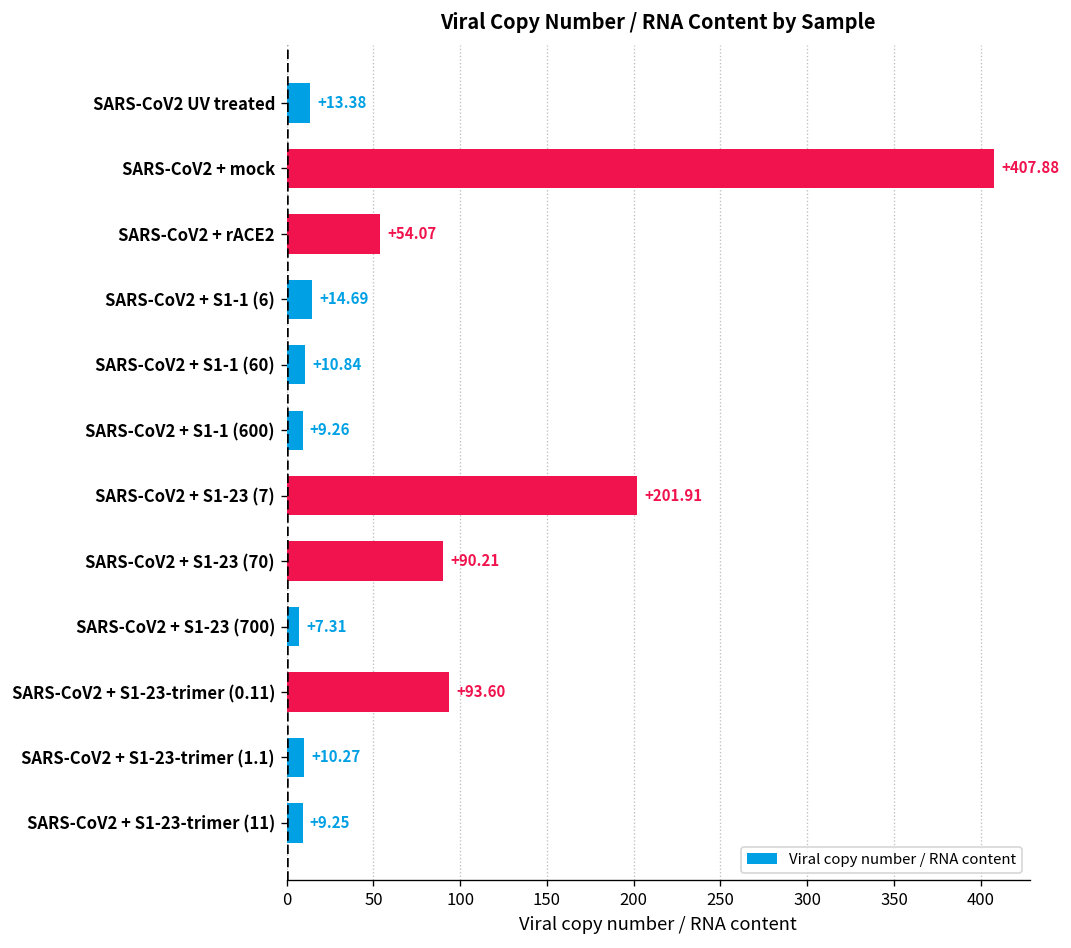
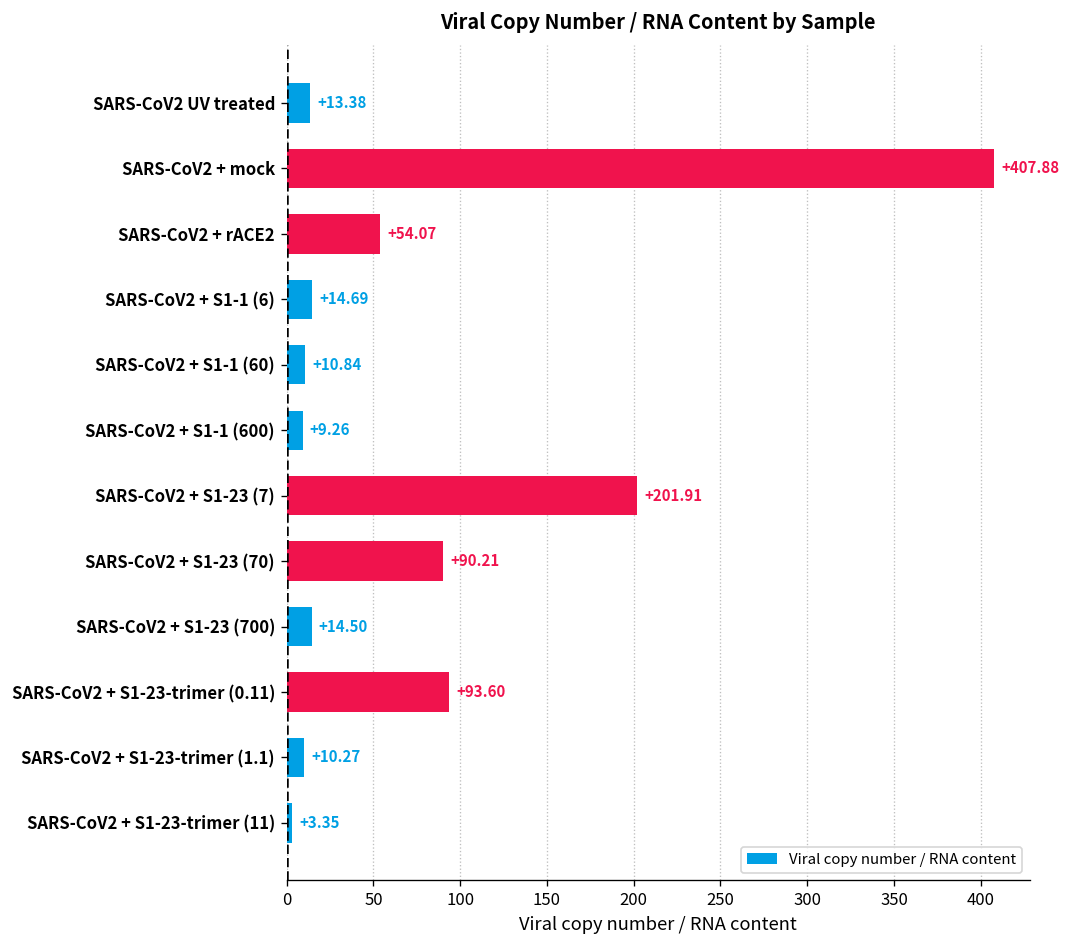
SARS-CoV2 + S1-23 (700): +7.31 -> +14.50
SARS-CoV2 + S1-23-trimer (11): +9.25 -> +3.35
